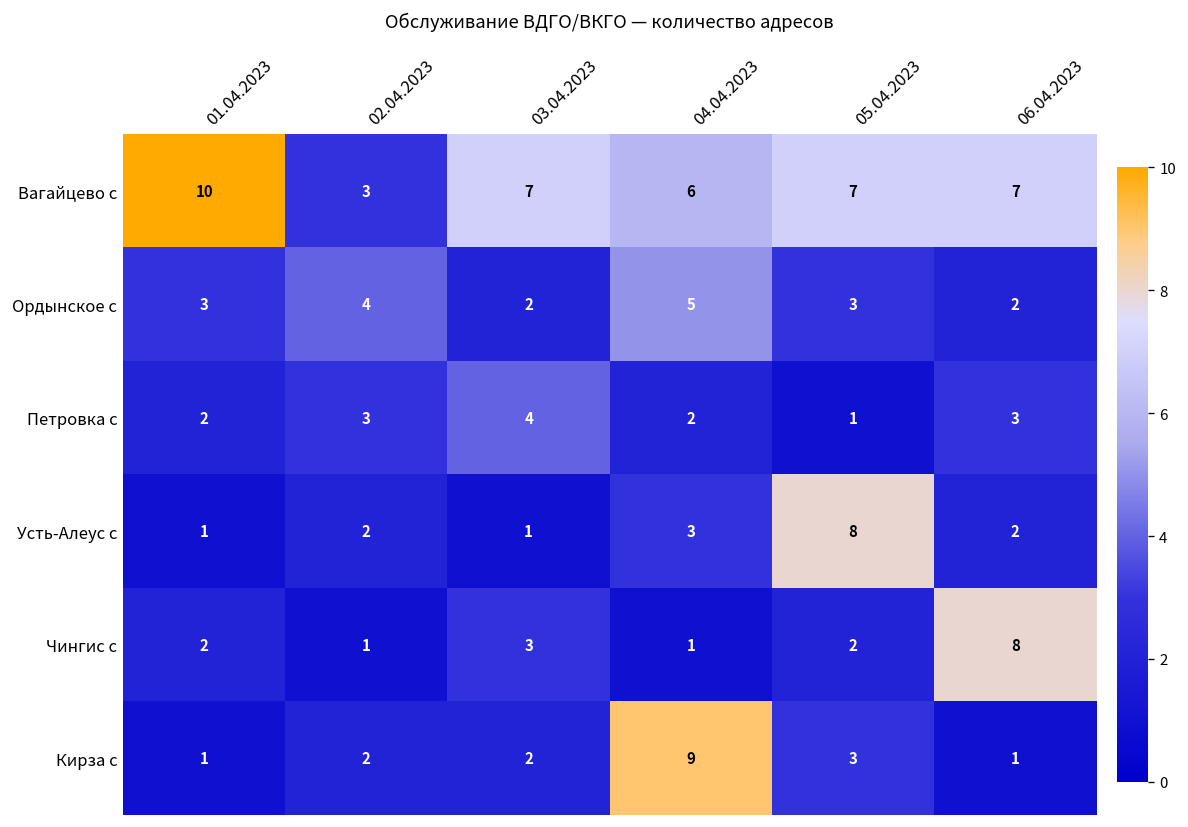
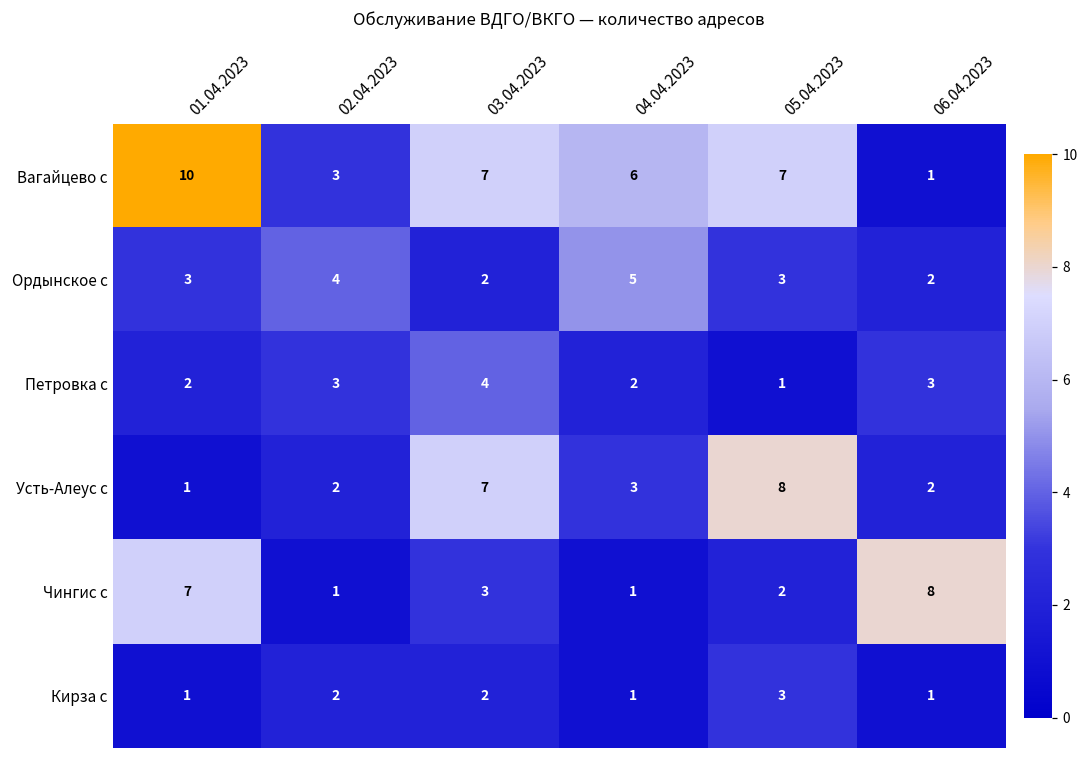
Вагайцево с, 06.04.2023: 7 -> 1
Усть-Алеус с, 03.04.2023: 1 -> 7
Чингис с, 01.04.2023: 2 -> 7
Кирза с, 04.04.2023: 9 -> 1
